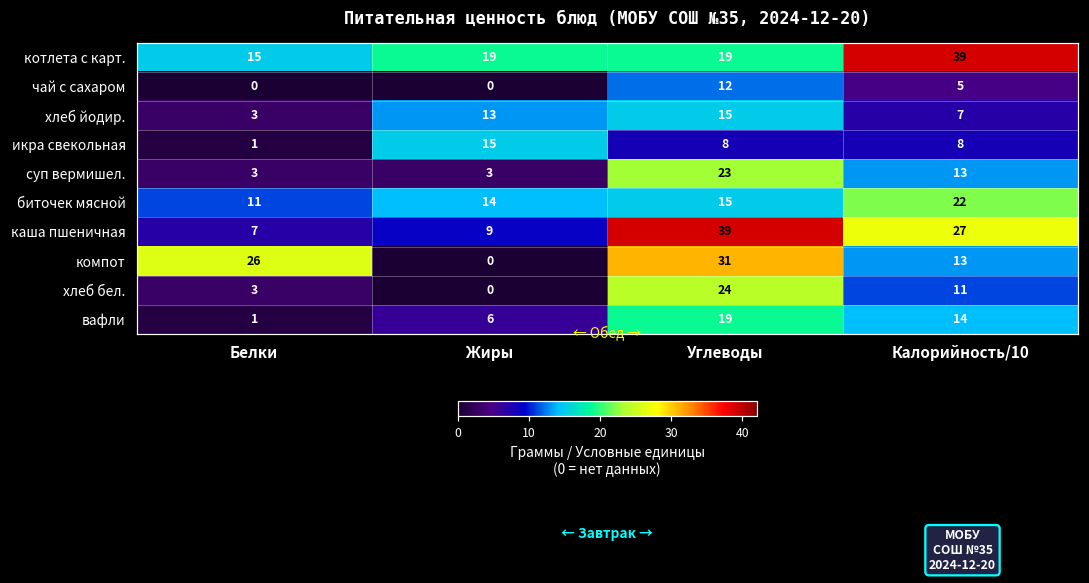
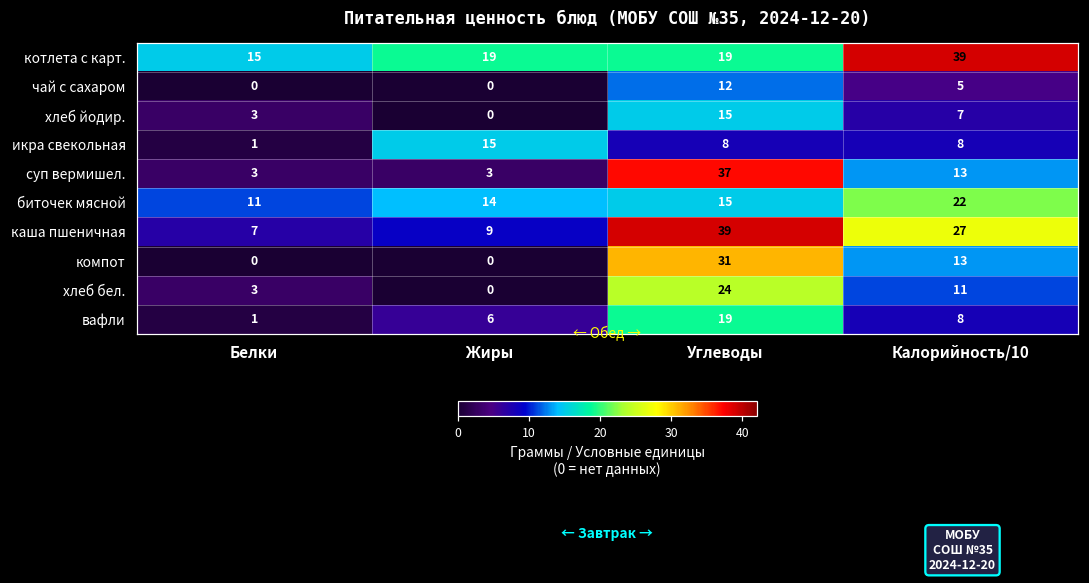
хлеб йодир., Жиры: 13 -> 0
суп вермишел., Углеводы: 23 -> 37
компот, Белки: 26 -> 0
вафли, Калорийность/10: 14 -> 8
